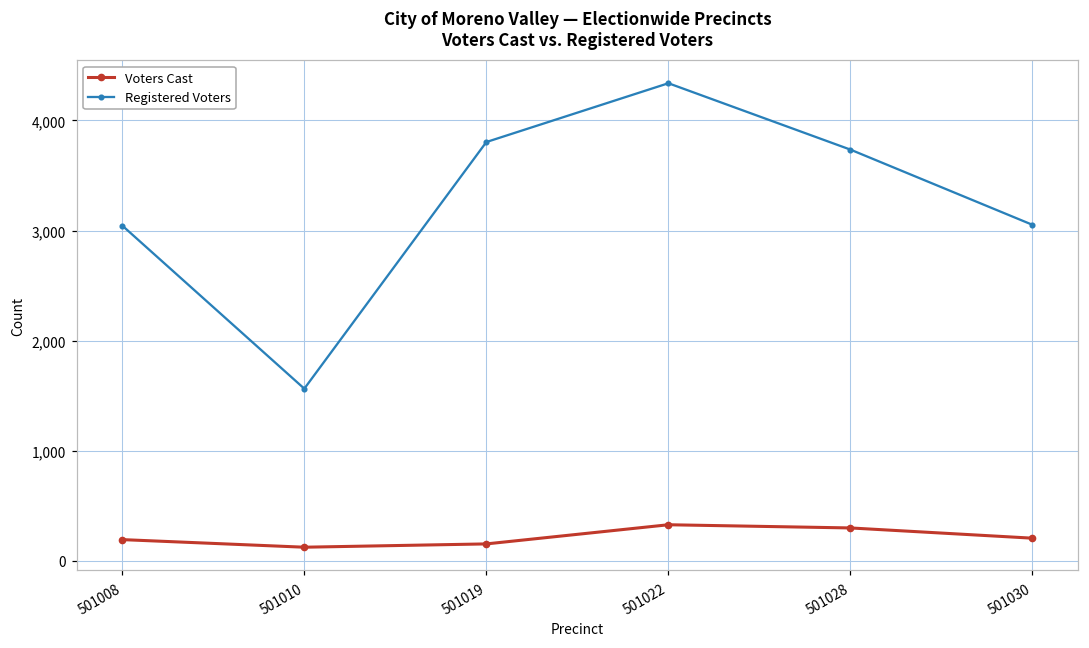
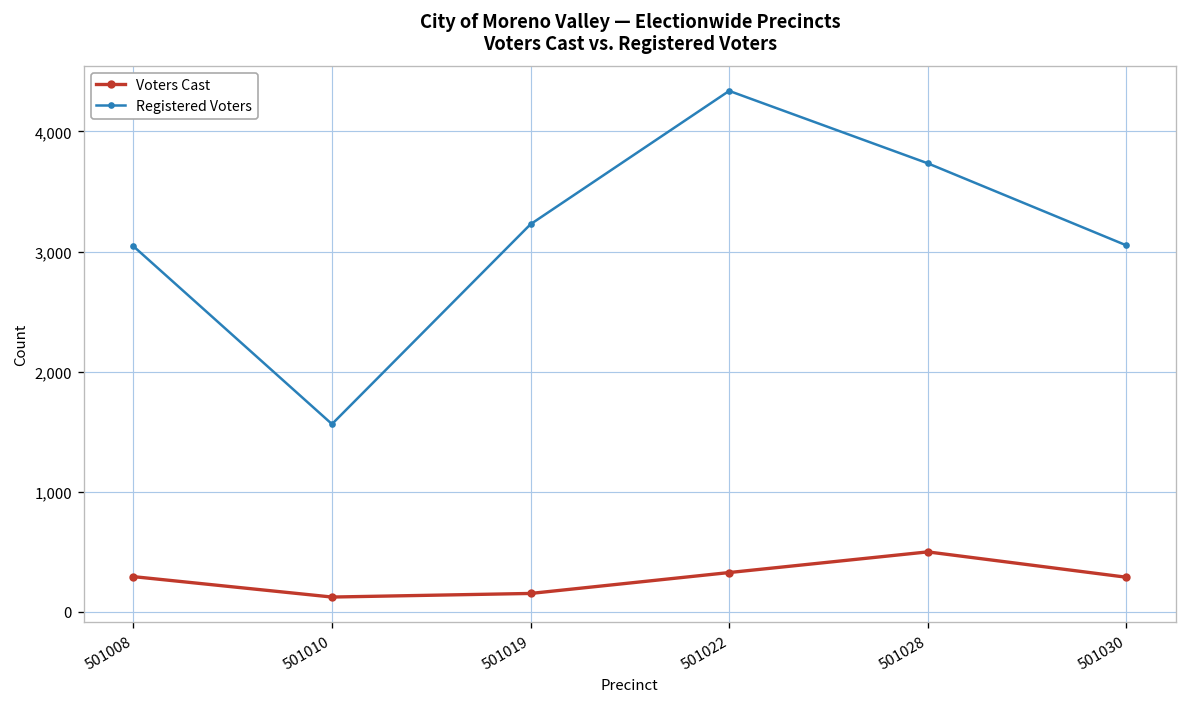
Voters Cast, 501008: 190 -> 290
Registered Voters, 501019: 3,800 -> 3,230
Voters Cast, 501028: 300 -> 500
Voters Cast, 501030: 210 -> 290
